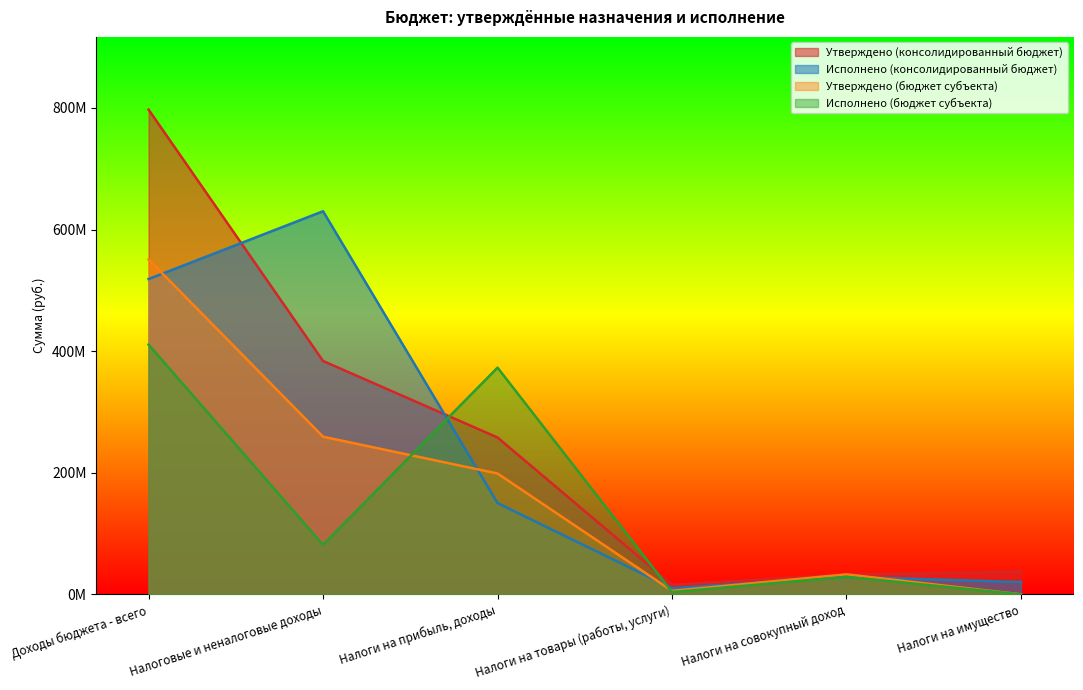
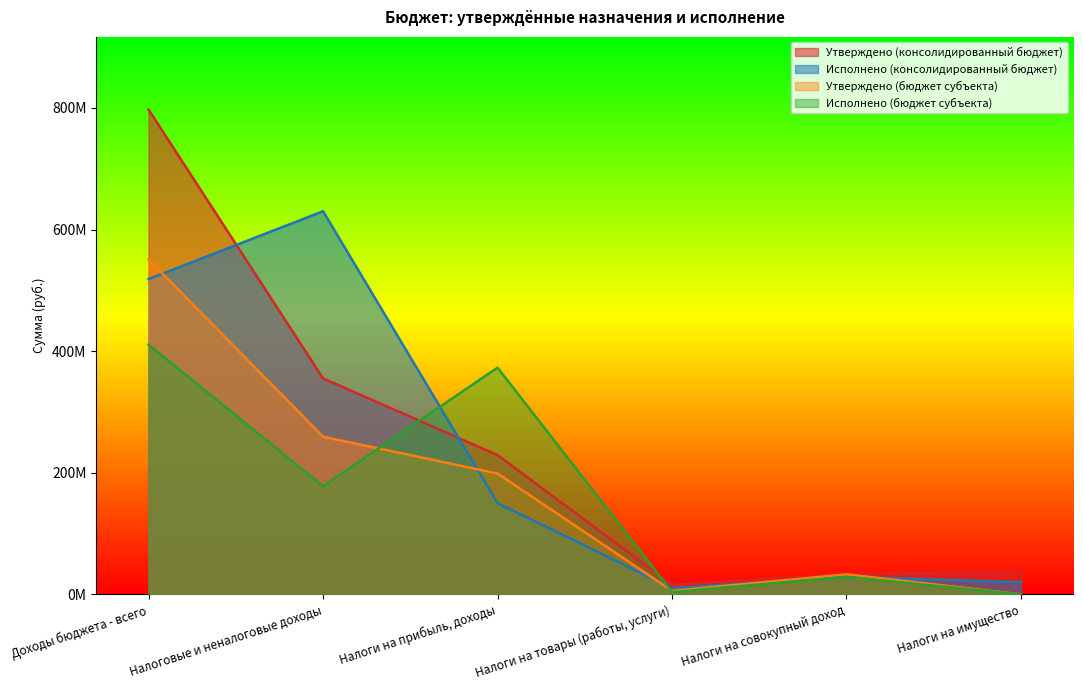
Утверждено (консолидированный бюджет), Налоговые и неналоговые доходы: 380000000 -> 360000000
Исполнено (бюджет субъекта), Налоговые и неналоговые доходы: 80000000 -> 180000000
Утверждено (консолидированный бюджет), Налоги на прибыль, доходы: 260000000 -> 230000000
